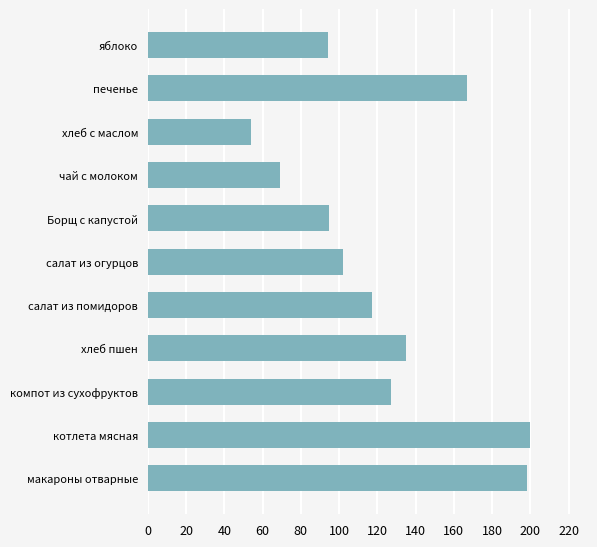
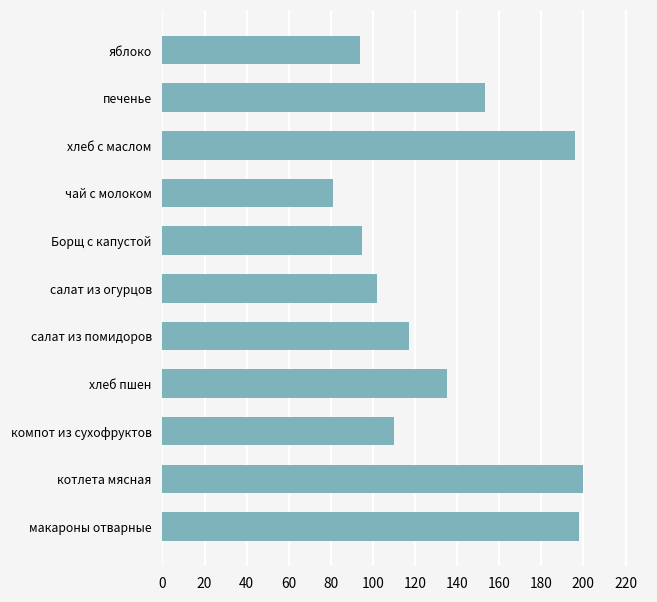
печенье: 167 -> 153
хлеб с маслом: 54 -> 196
чай с молоком: 69 -> 81
компот из сухофруктов: 127 -> 110
